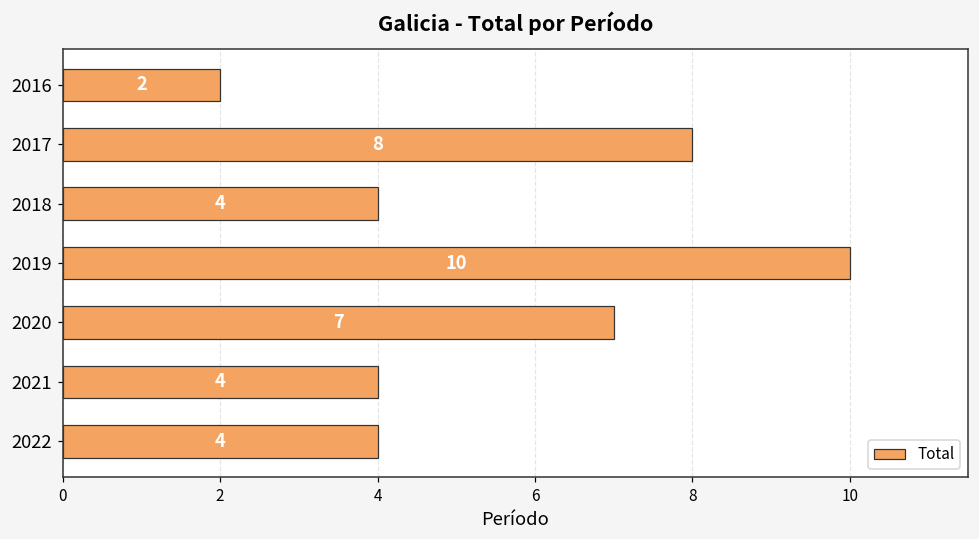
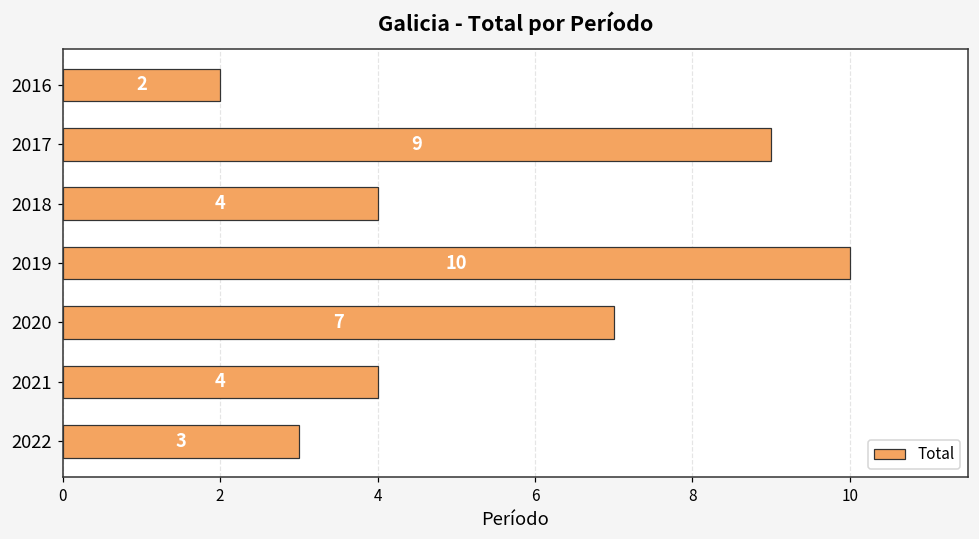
2017: 8 -> 9
2022: 4 -> 3
